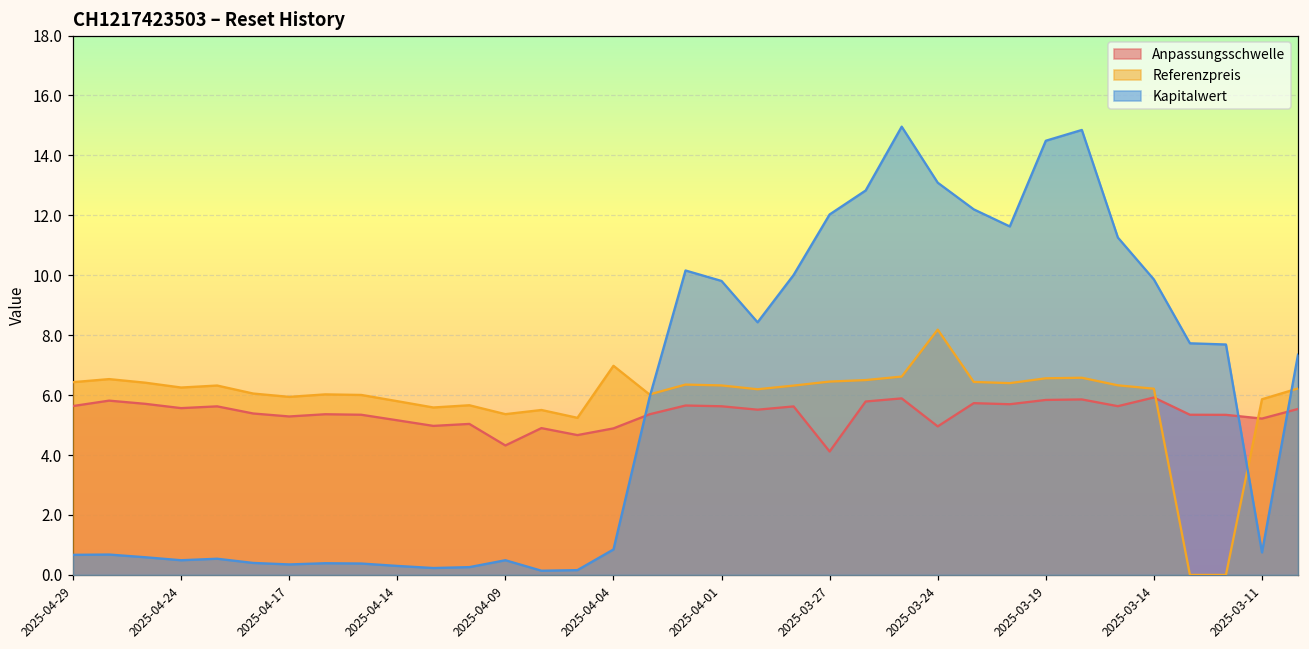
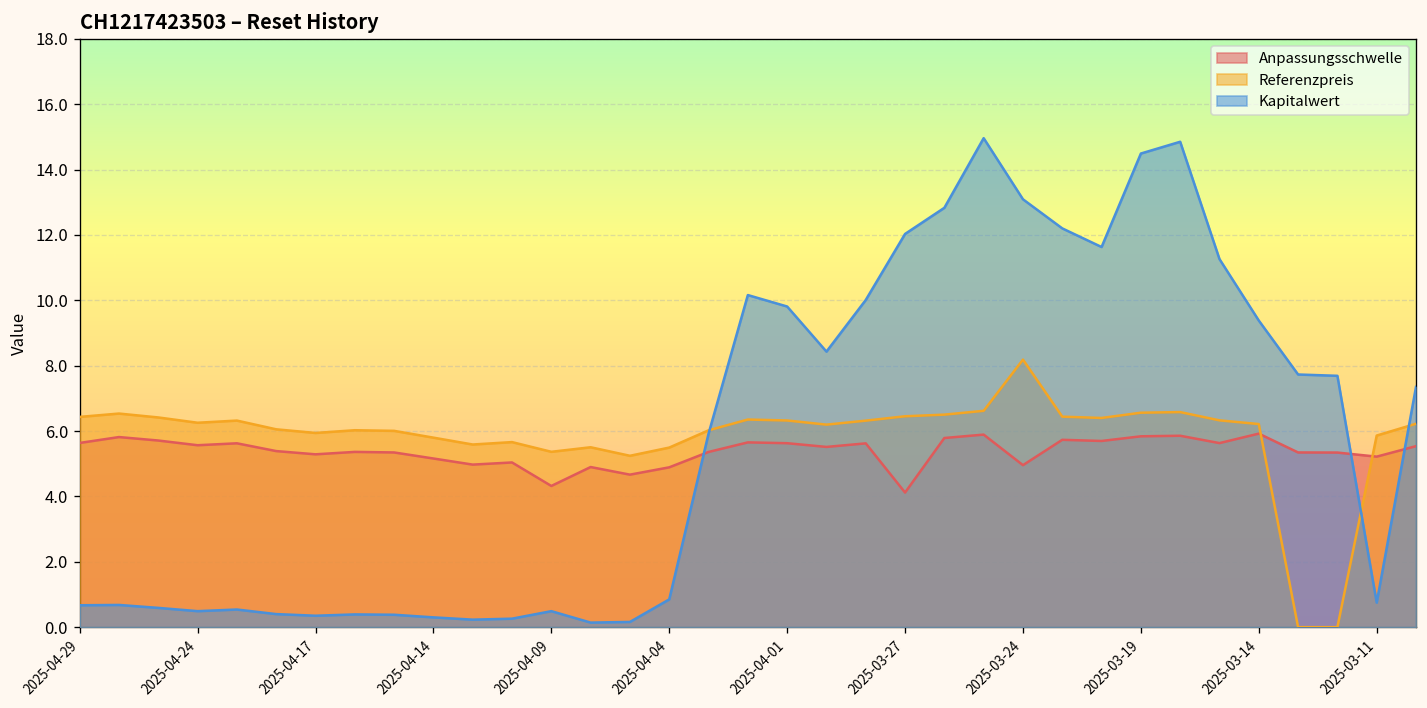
Referenzpreis, 2025-04-04: 7.0 -> 5.5
Kapitalwert, 2025-03-14: 9.9 -> 9.4
